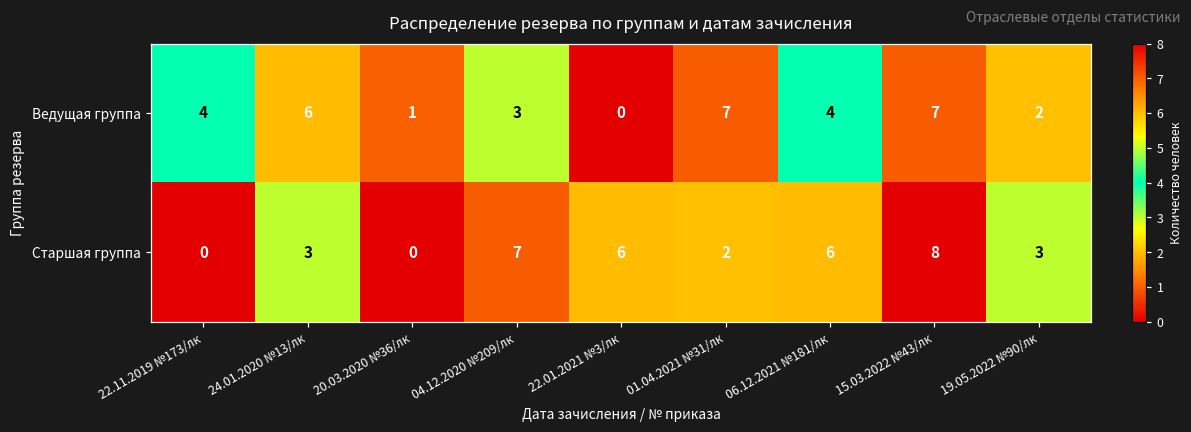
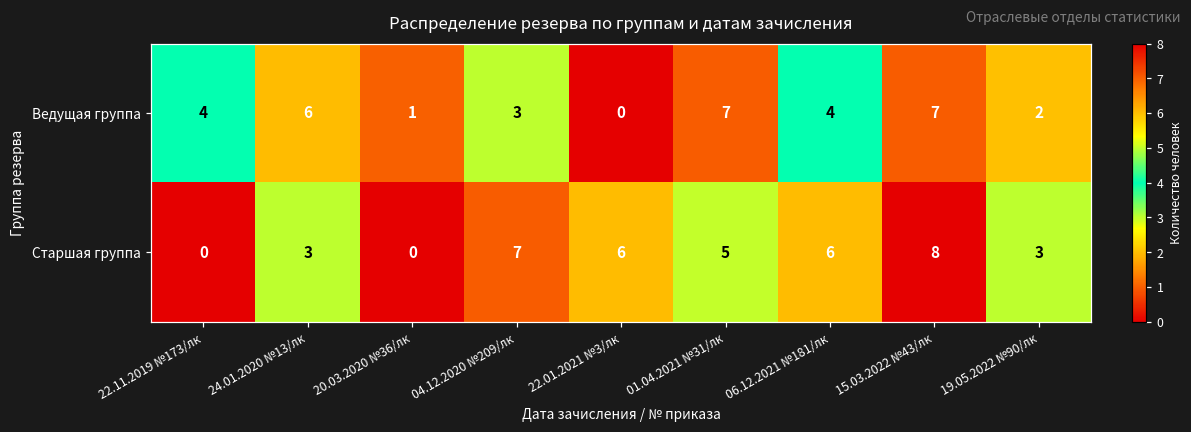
Старшая группа, 01.04.2021 №31/лк: 2 -> 5
